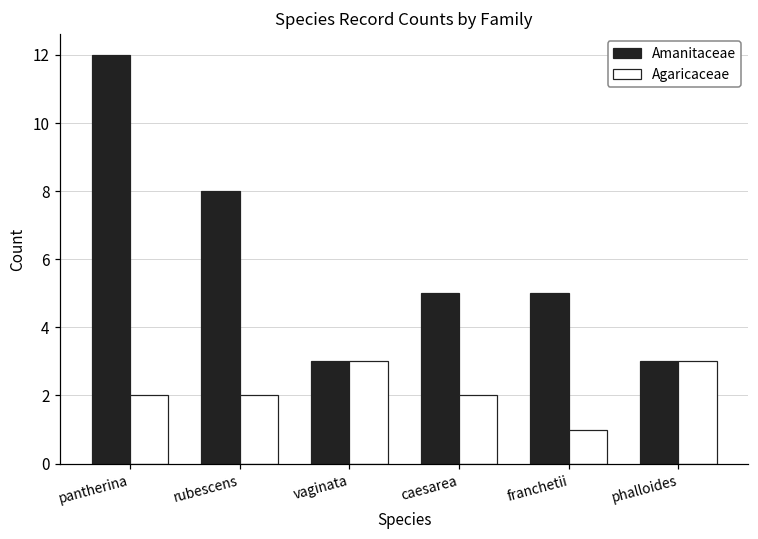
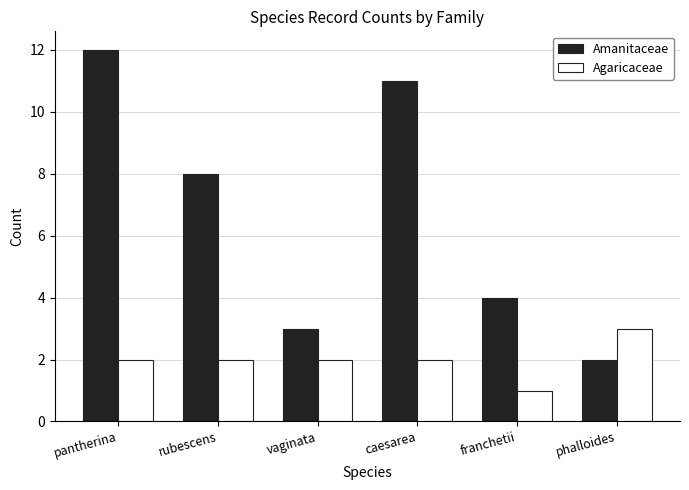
Agaricaceae, vaginata: 3 -> 2
Amanitaceae, caesarea: 5 -> 11
Amanitaceae, franchetii: 5 -> 4
Amanitaceae, phalloides: 3 -> 2
